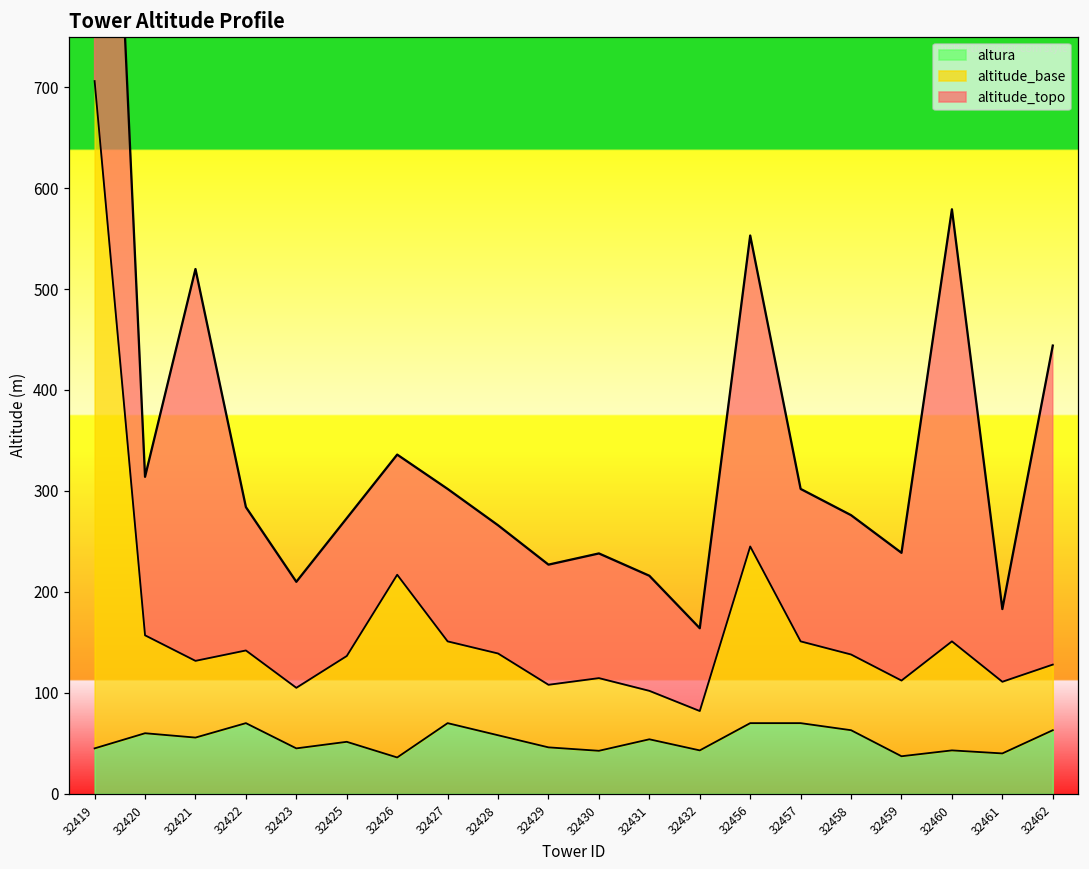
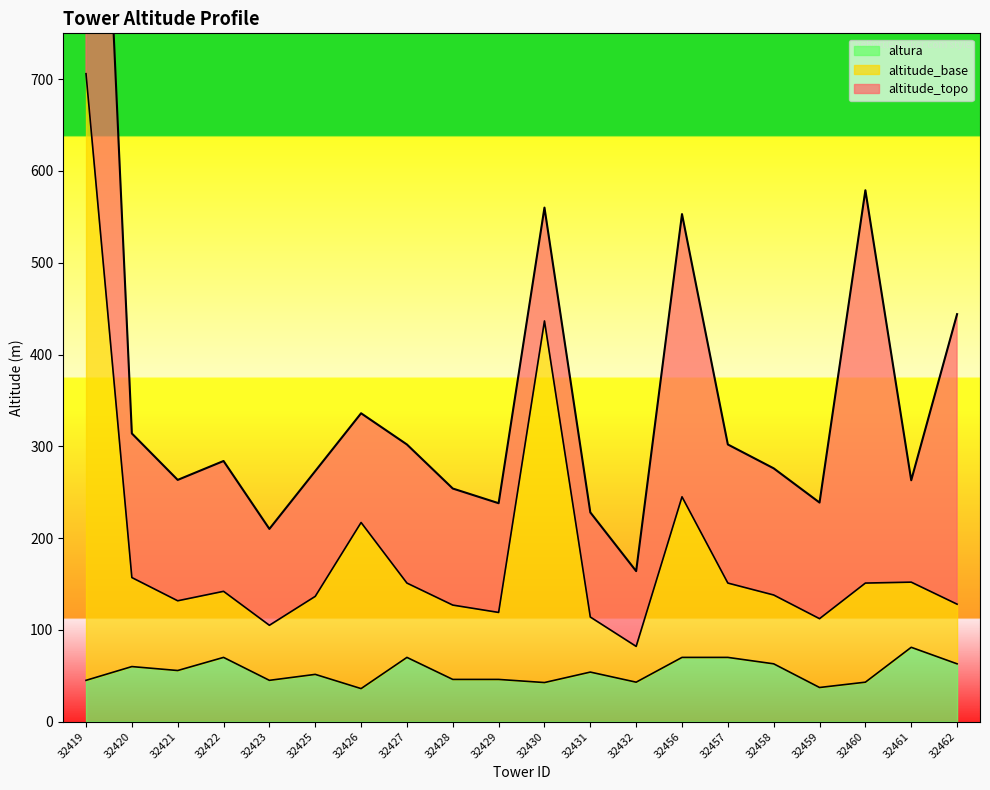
altitude_topo, 32421: 390 -> 130
altura, 32428: 60 -> 50
altitude_base, 32429: 60 -> 70
altitude_base, 32430: 70 -> 390
altitude_base, 32431: 50 -> 60
altura, 32461: 40 -> 80
altitude_topo, 32461: 70 -> 110
